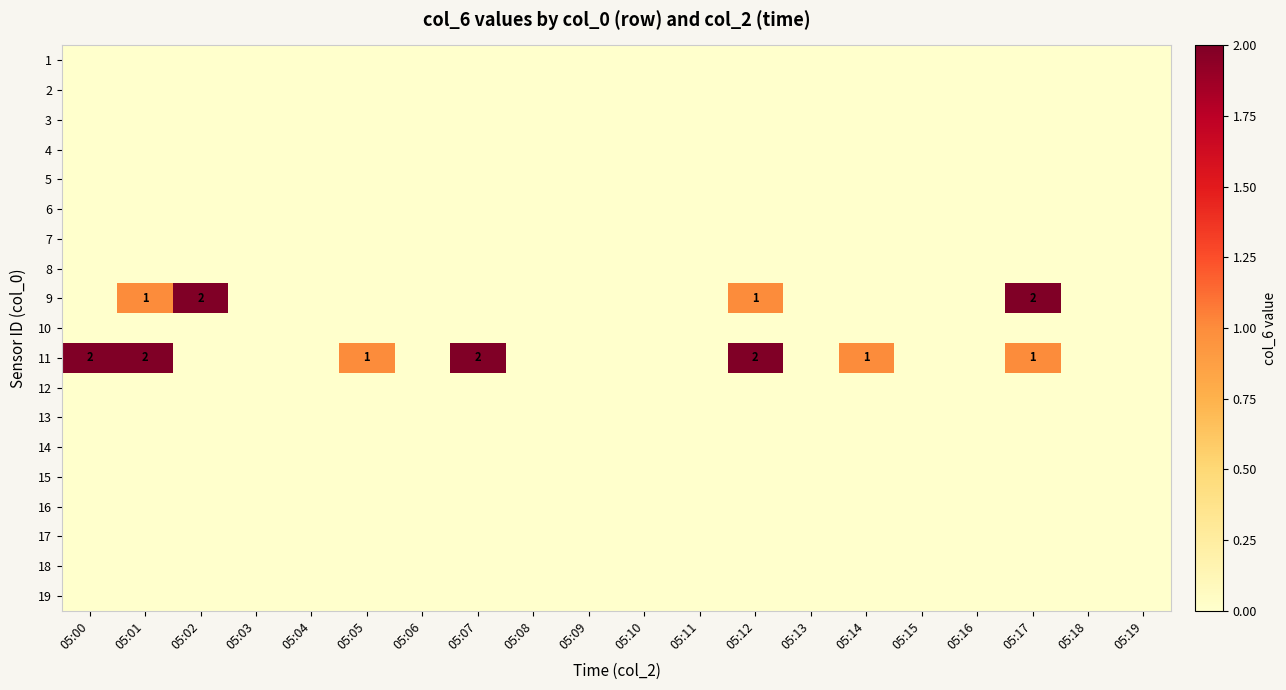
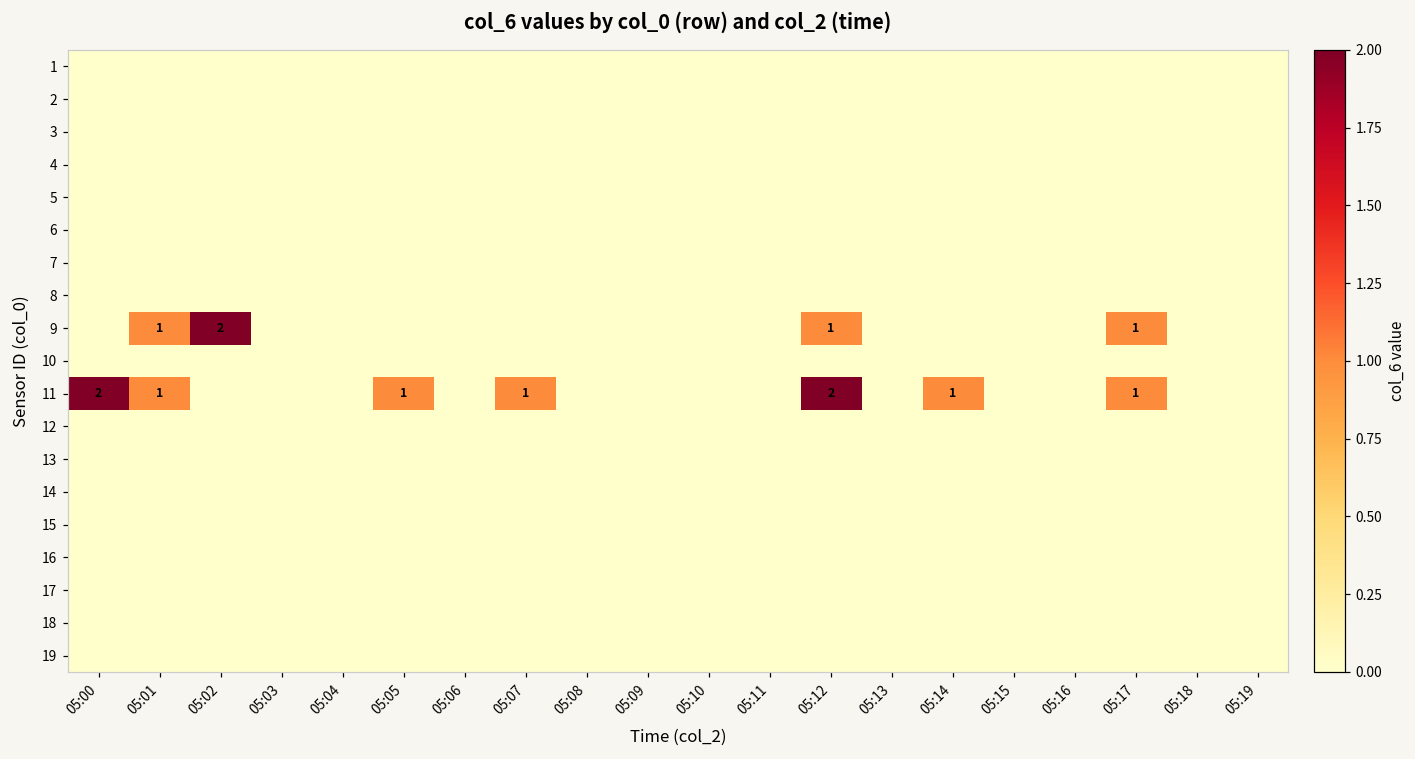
9, 05:17: 2 -> 1
11, 05:01: 2 -> 1
11, 05:07: 2 -> 1
